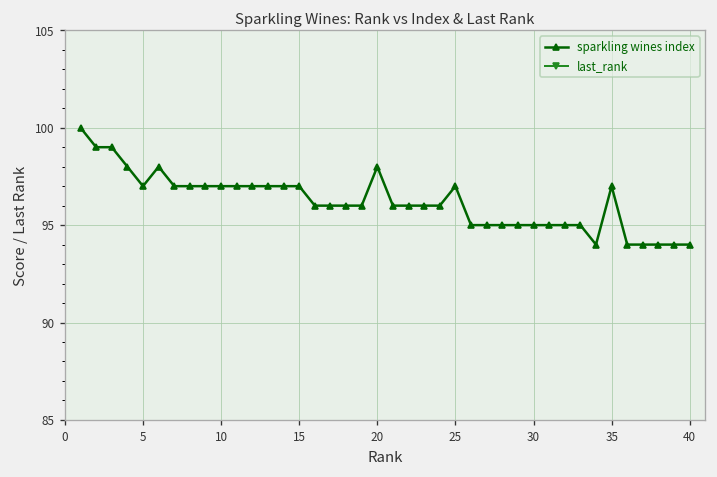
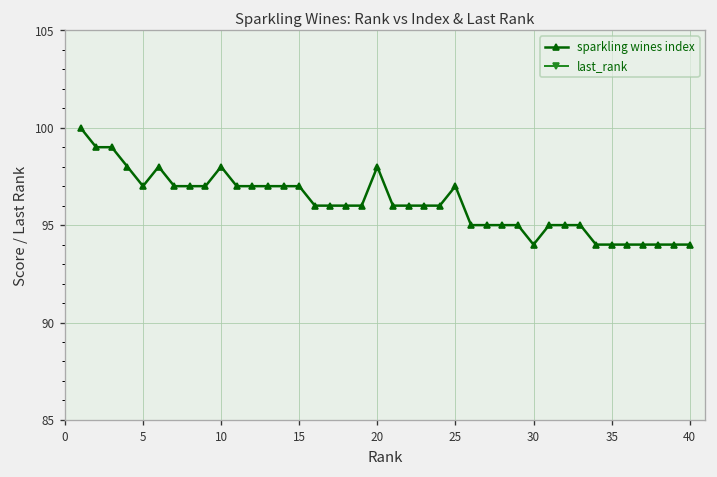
sparkling wines index, 10: 97 -> 98
sparkling wines index, 30: 95 -> 94
sparkling wines index, 35: 97 -> 94
